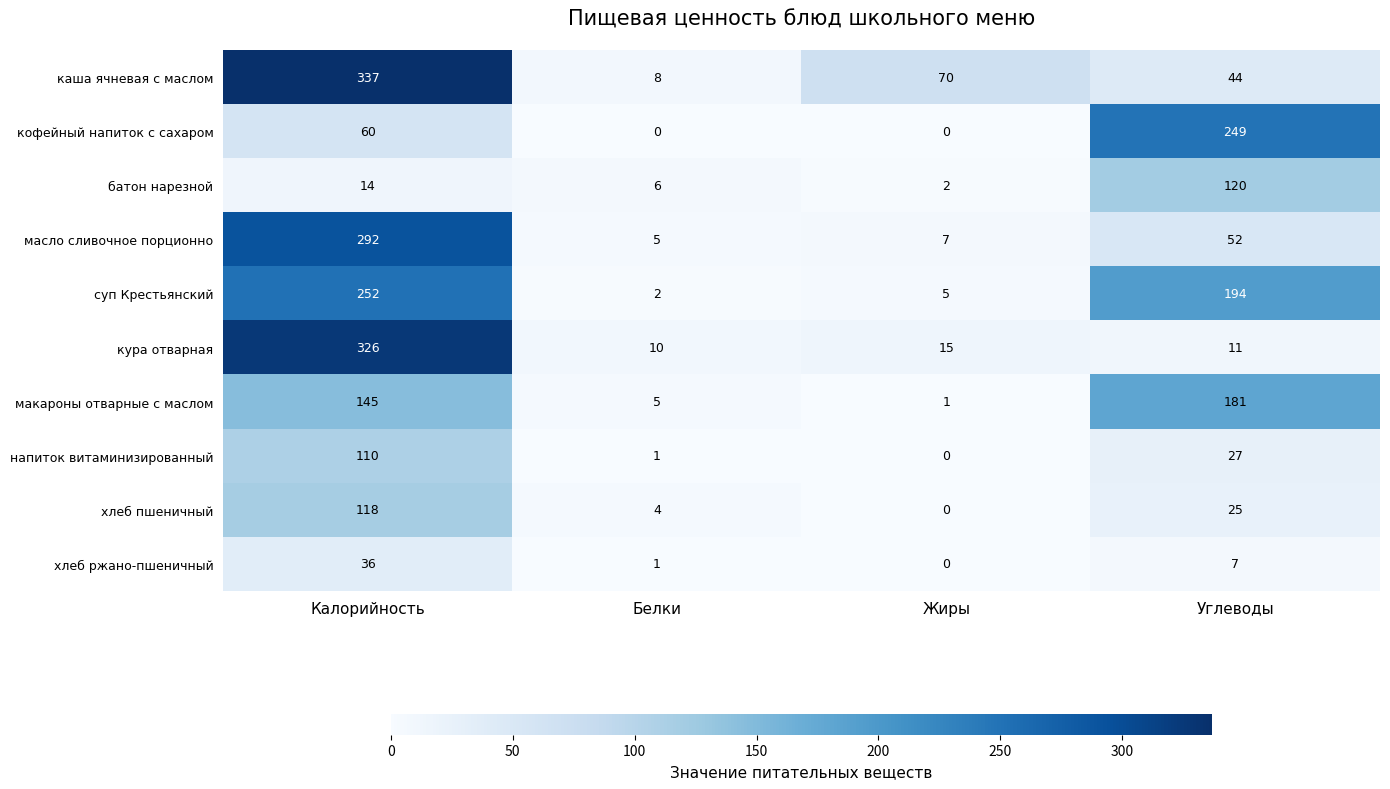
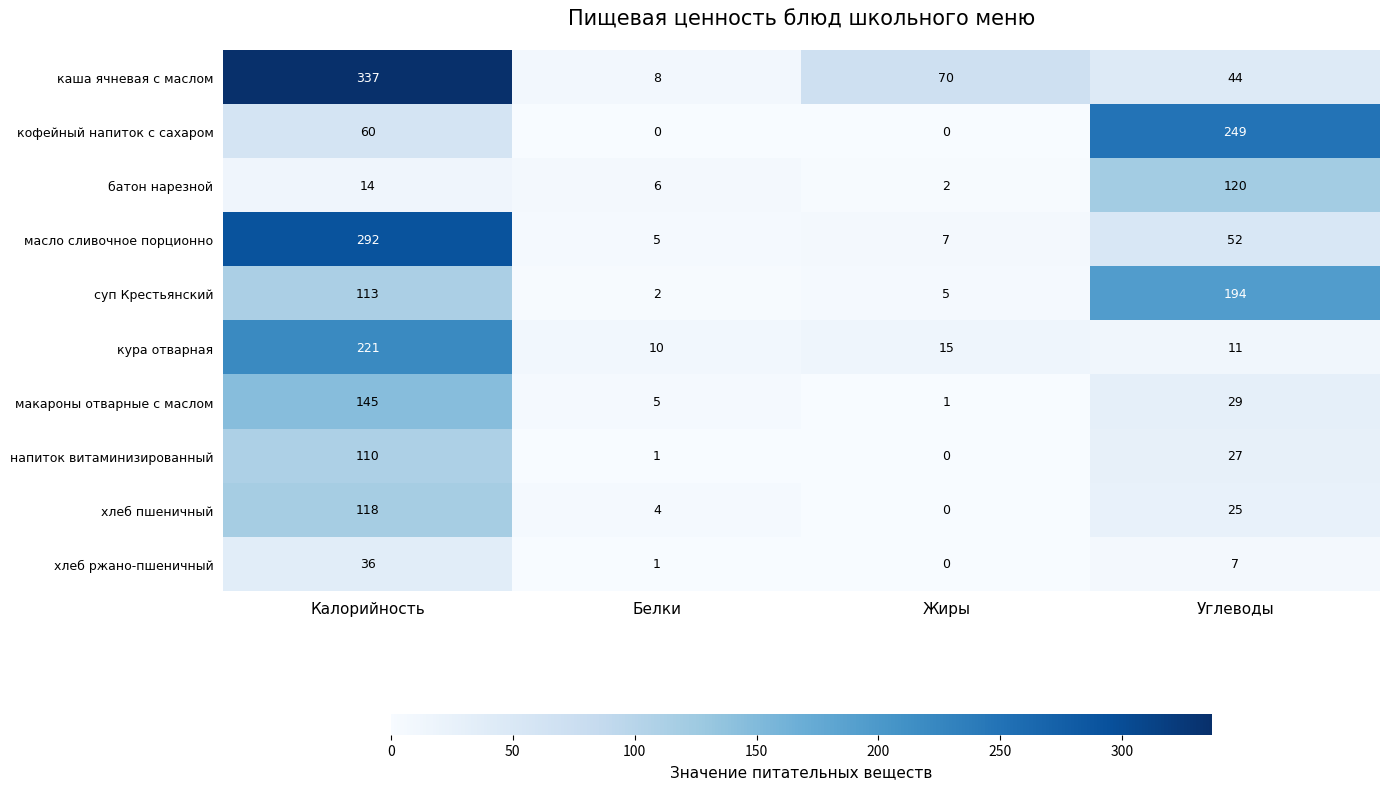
суп Крестьянский, Калорийность: 252 -> 113
кура отварная, Калорийность: 326 -> 221
макароны отварные с маслом, Углеводы: 181 -> 29
